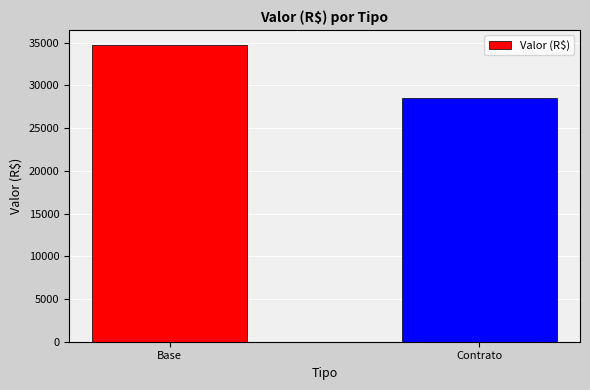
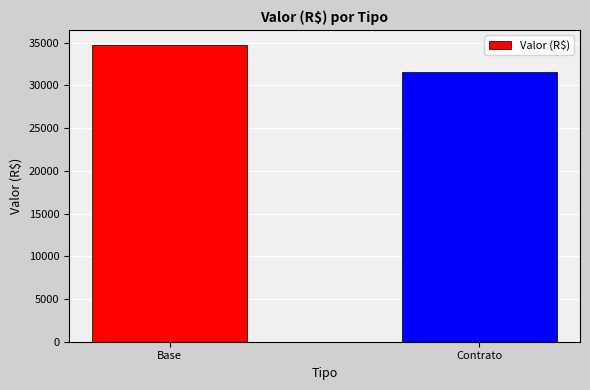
Contrato: 29000 -> 32000
